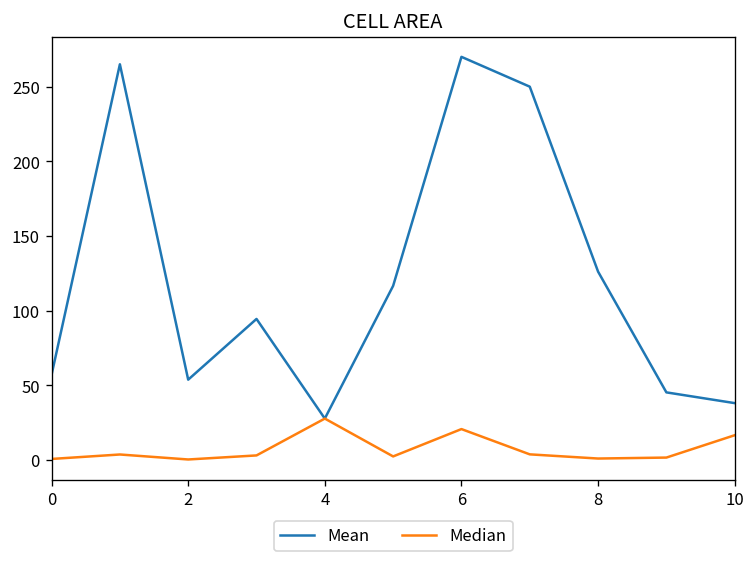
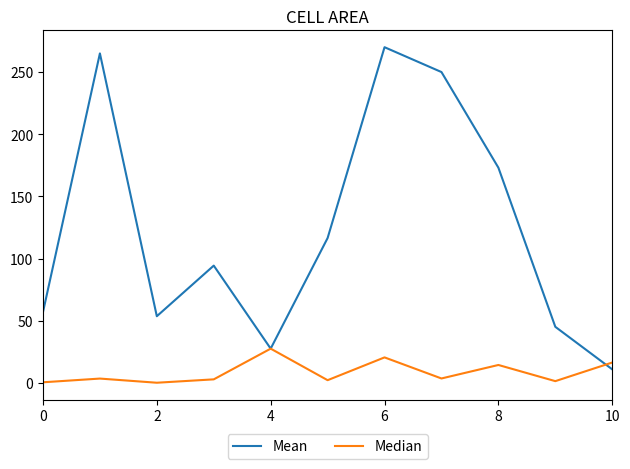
Mean, 8: 126 -> 173
Median, 8: 1 -> 15
Mean, 10: 38 -> 11
